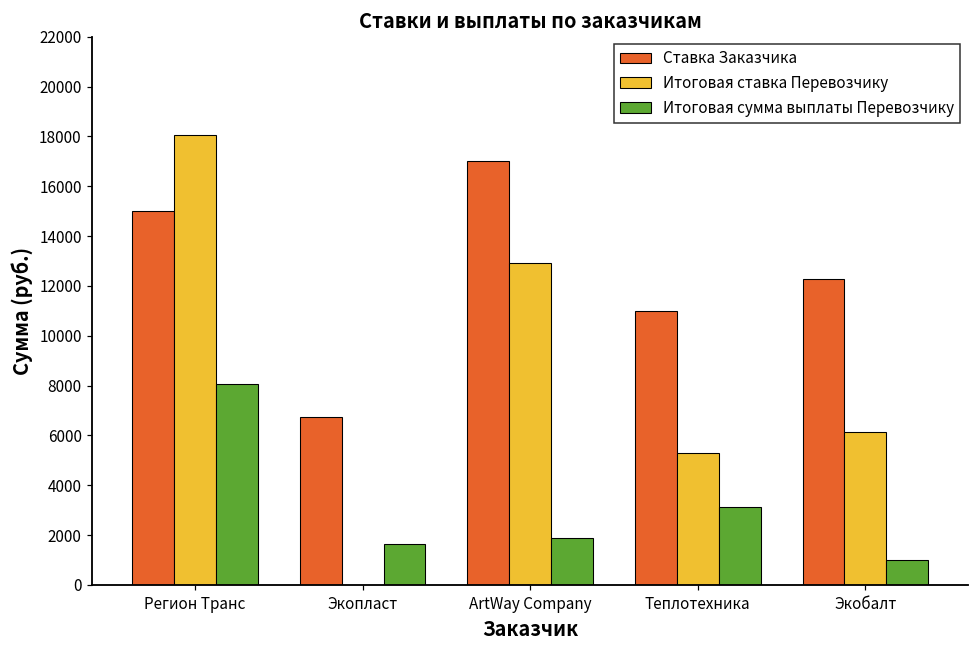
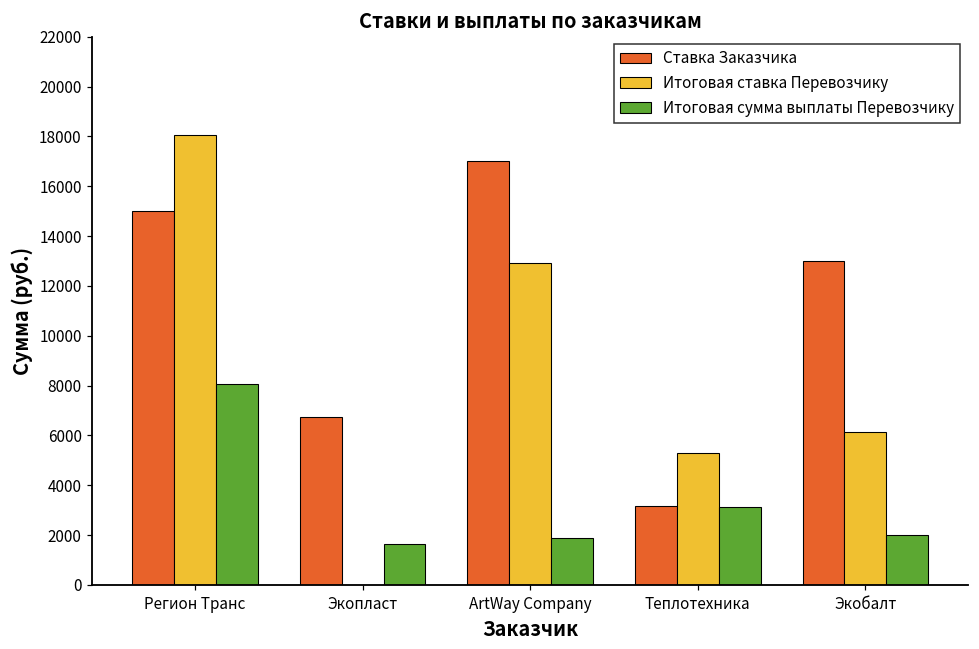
Ставка Заказчика, Теплотехника: 11000 -> 3200
Ставка Заказчика, Экобалт: 12300 -> 13000
Итоговая сумма выплаты Перевозчику, Экобалт: 1000 -> 2000
